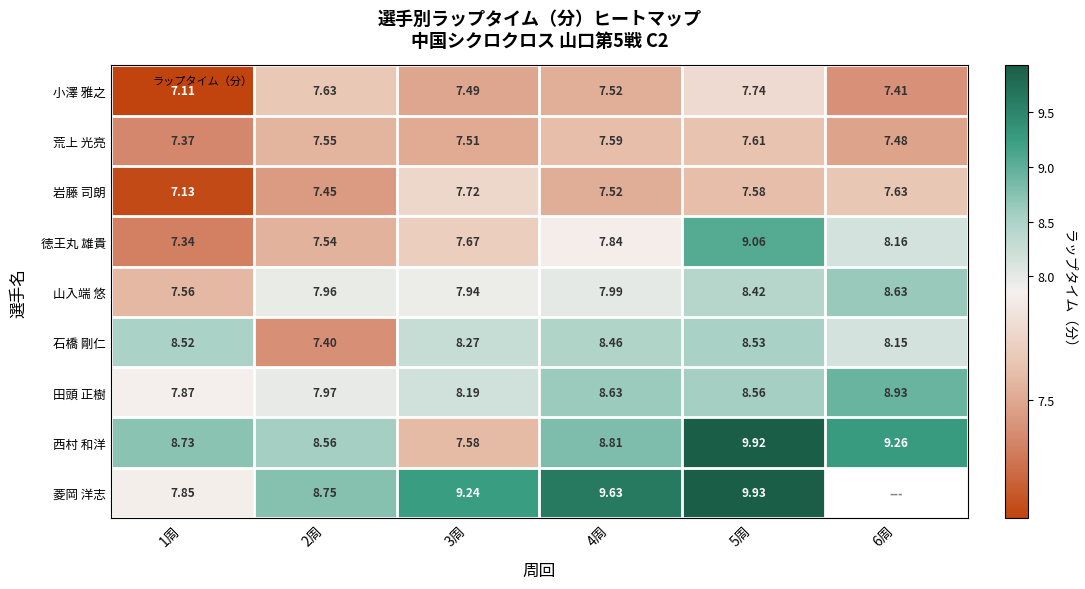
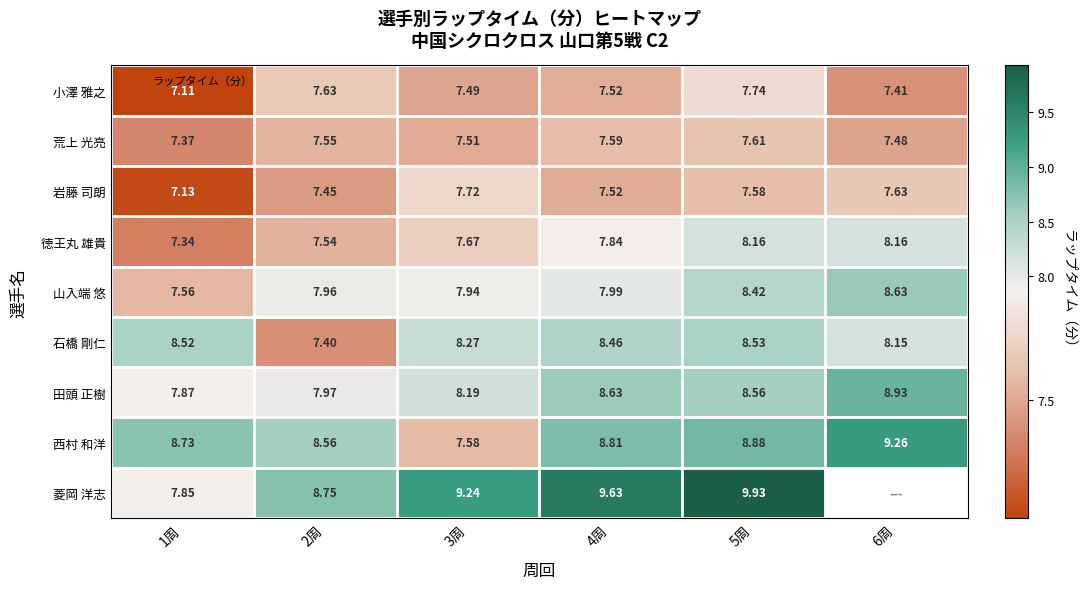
徳王丸 雄貴, 5周: 9.06 -> 8.16
西村 和洋, 5周: 9.92 -> 8.88
